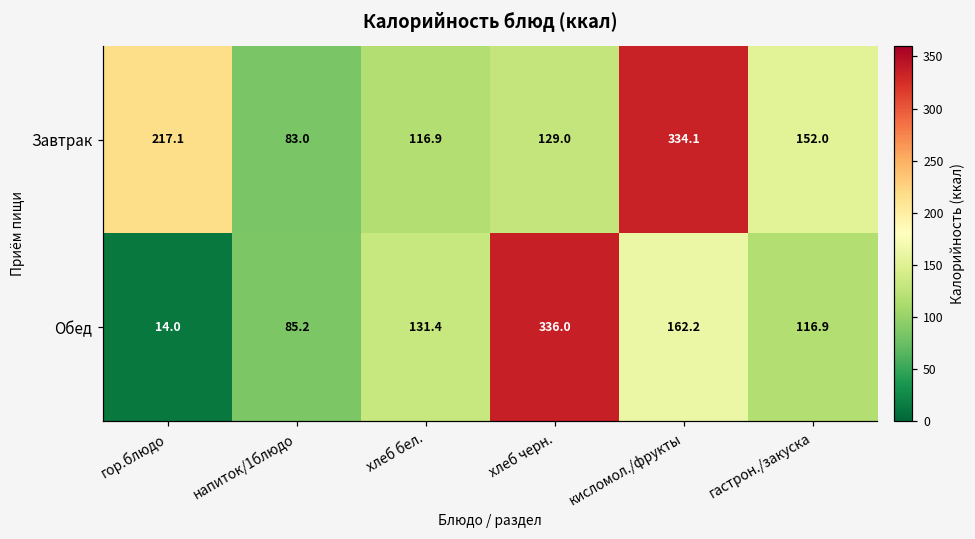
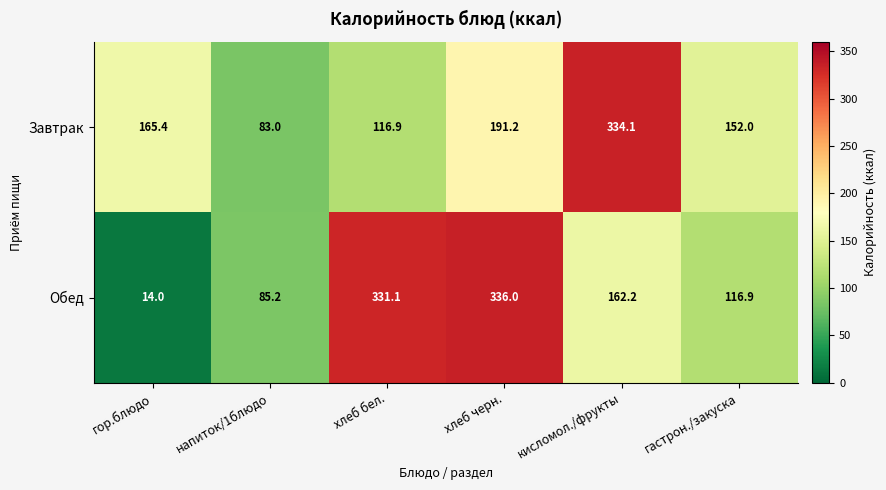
Завтрак, гор.блюдо: 217.1 -> 165.4
Завтрак, хлеб черн.: 129.0 -> 191.2
Обед, хлеб бел.: 131.4 -> 331.1
